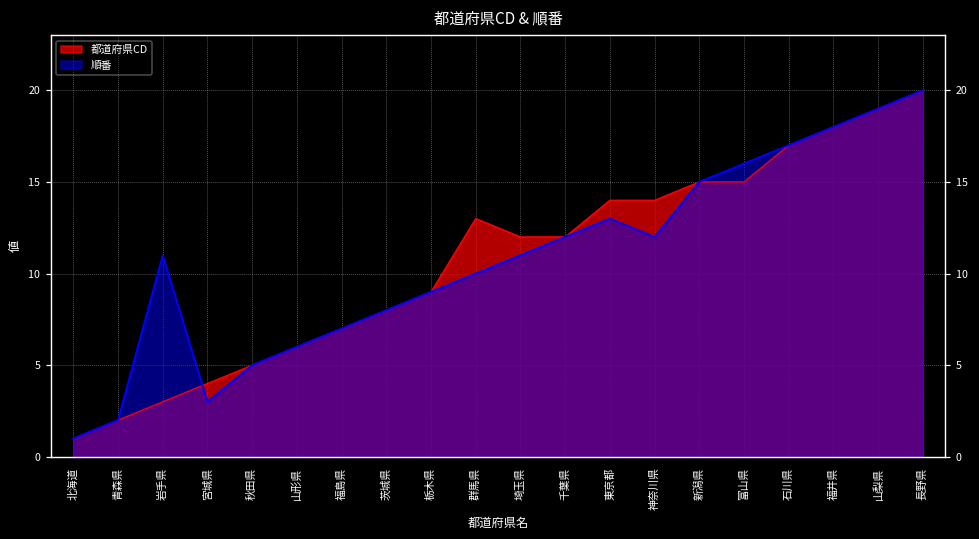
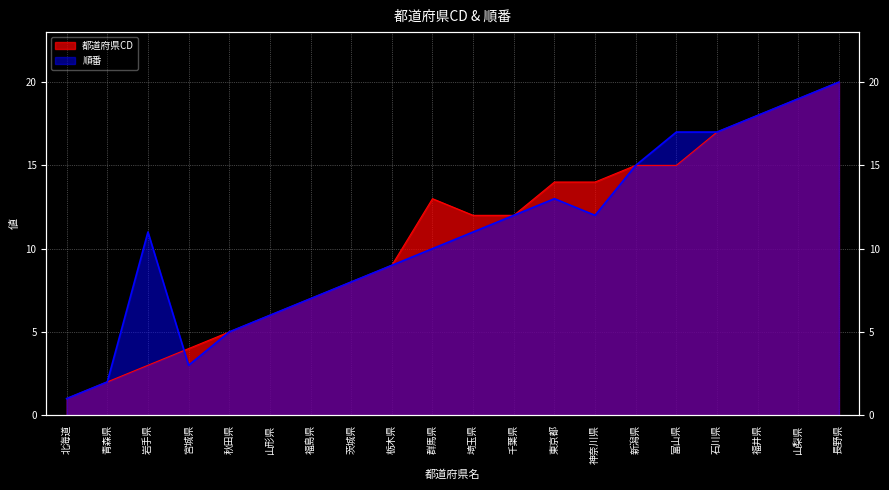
順番, 富山県: 16 -> 17
